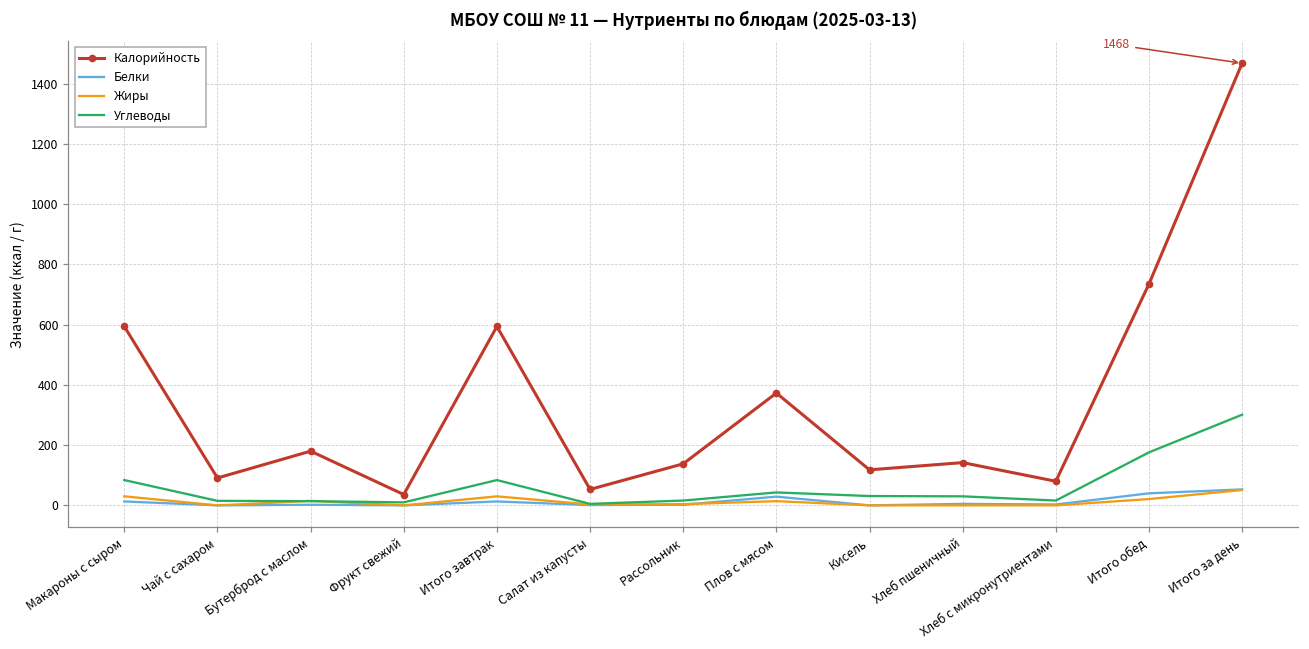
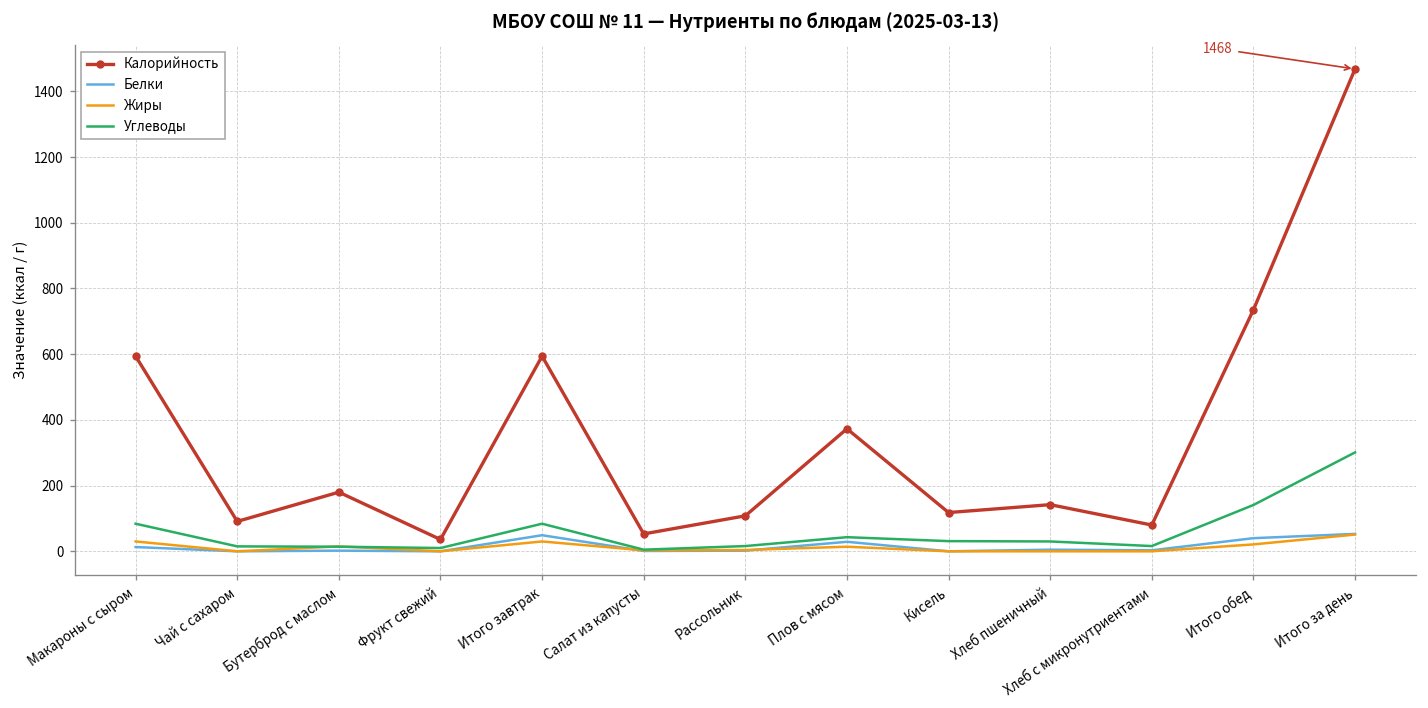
Белки, Итого завтрак: 10 -> 50
Калорийность, Рассольник: 140 -> 110
Углеводы, Итого обед: 180 -> 140
